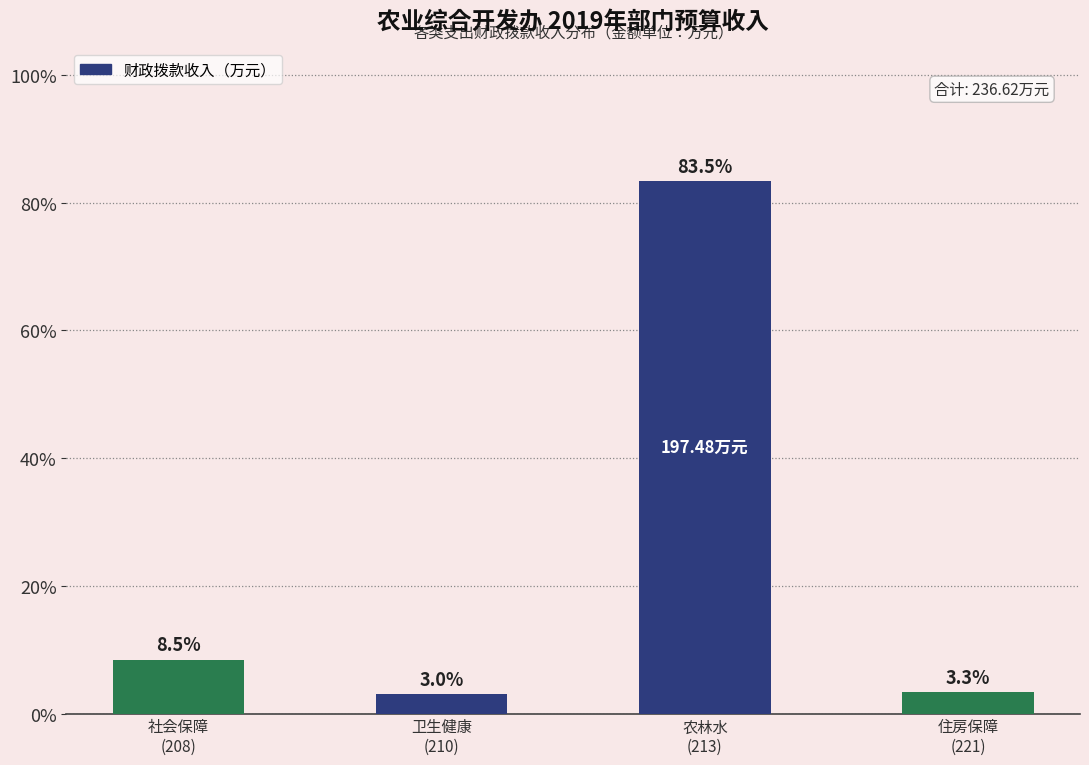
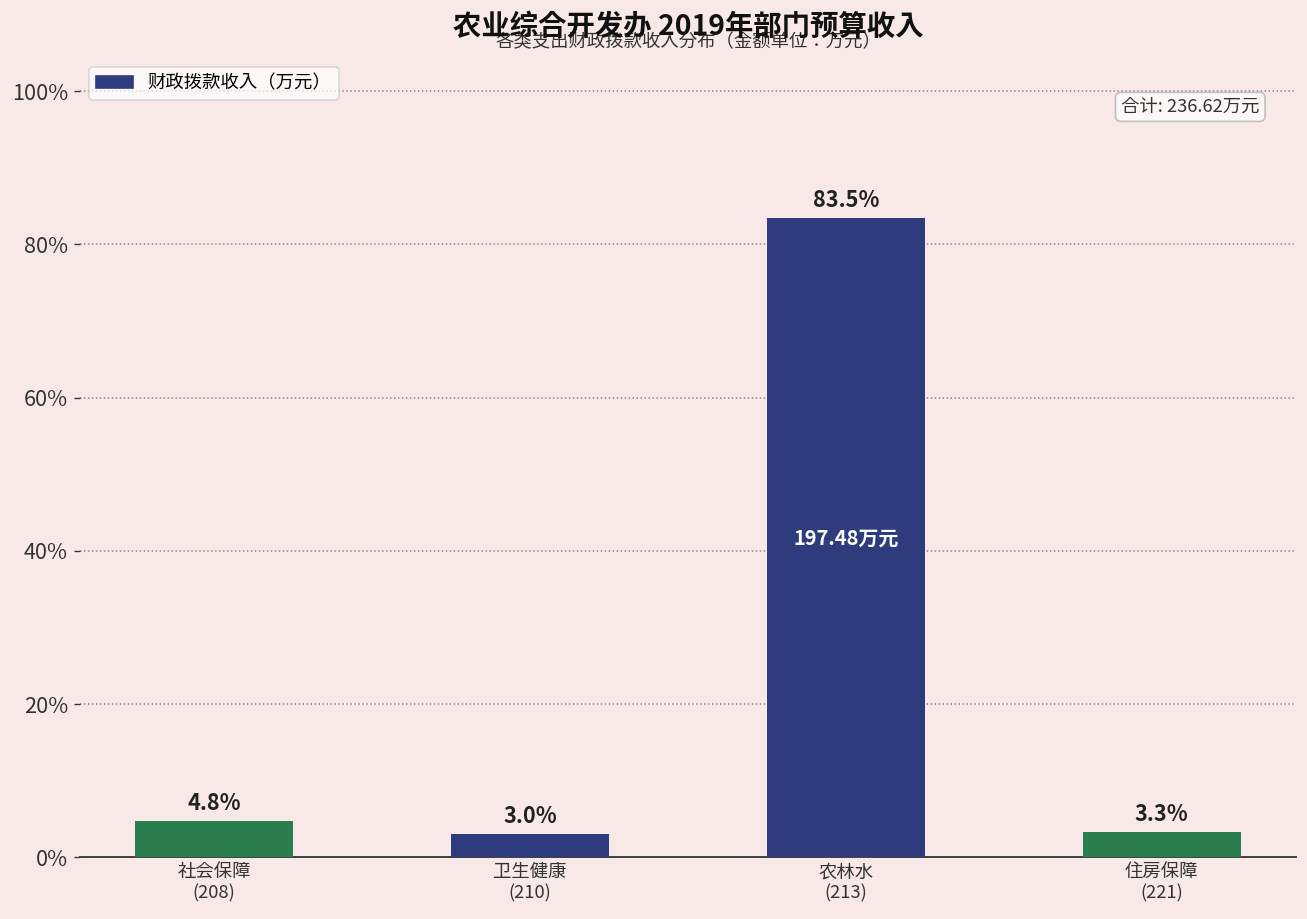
社会保障 (208): 8.5% -> 4.8%
